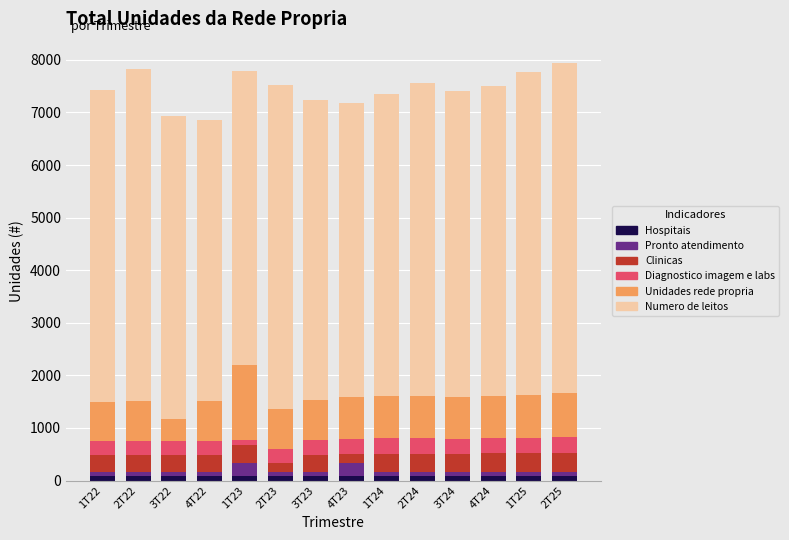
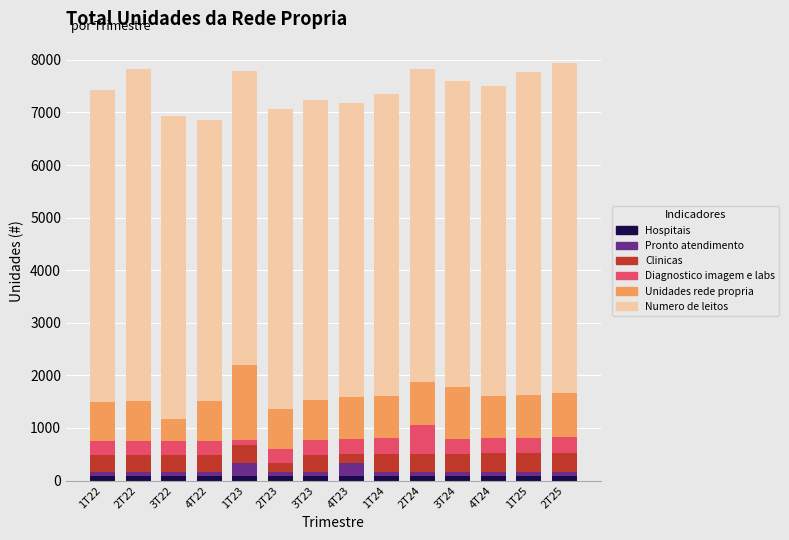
Numero de leitos, 2T23: 6100 -> 5700
Diagnostico imagem e labs, 2T24: 300 -> 600
Unidades rede propria, 3T24: 800 -> 1000
